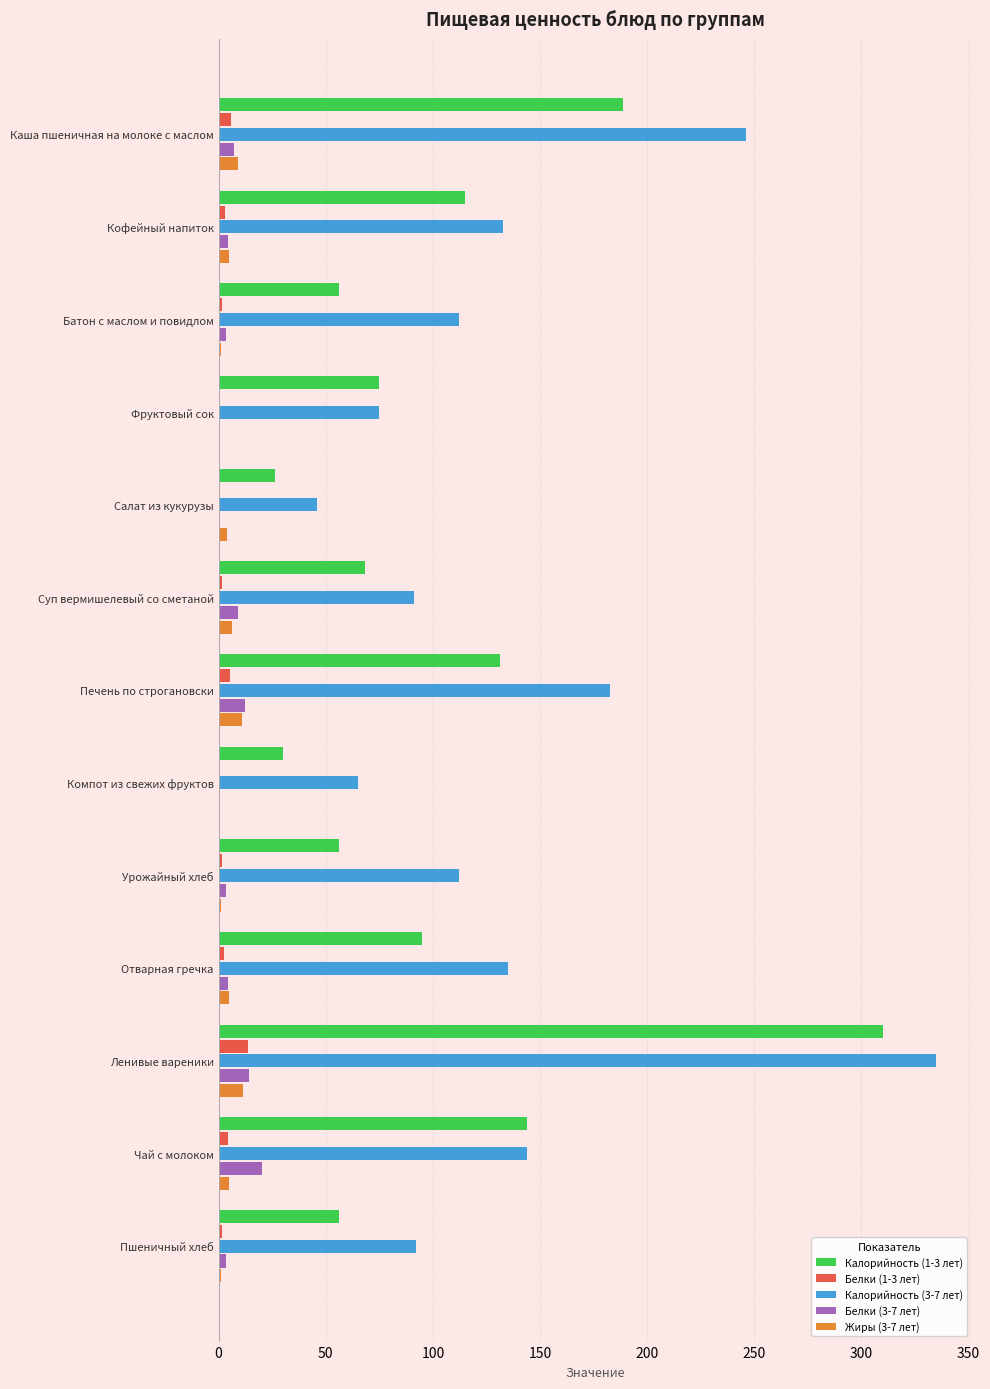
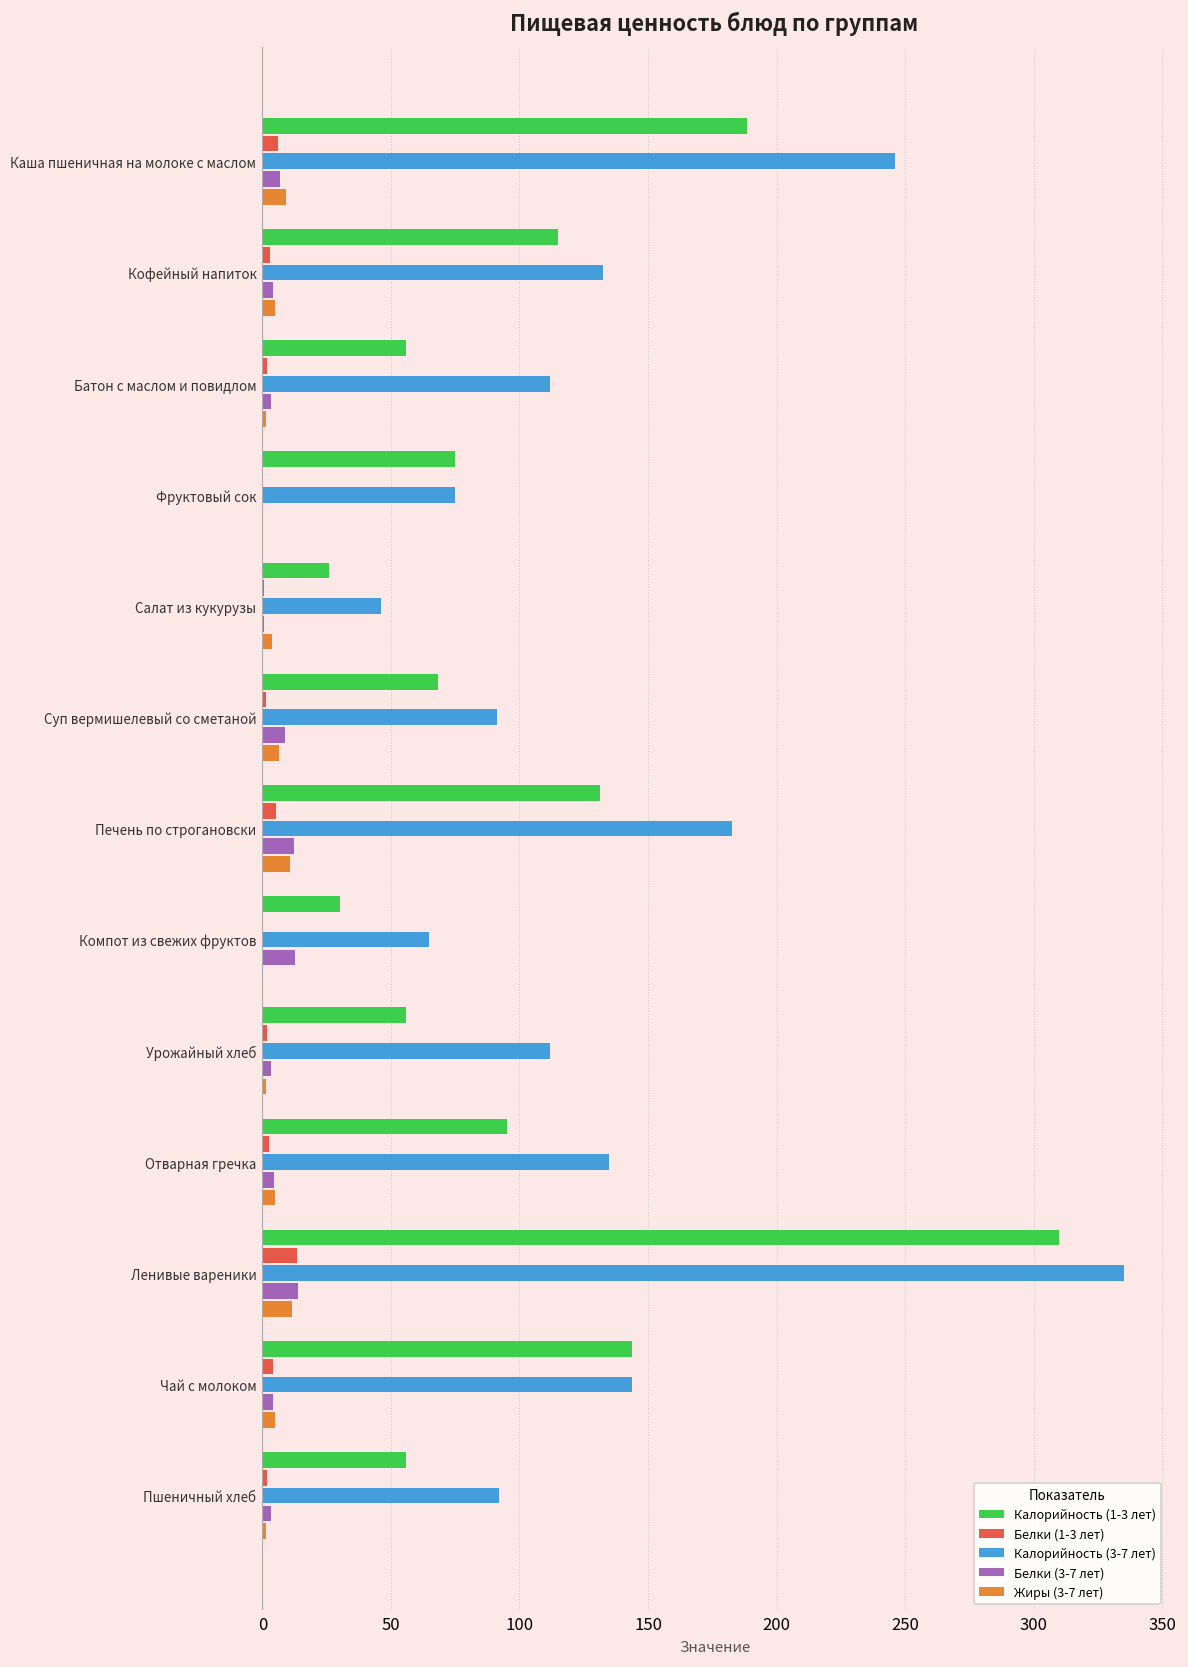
Белки (3-7 лет), Компот из свежих фруктов: 0 -> 13
Белки (3-7 лет), Чай с молоком: 20 -> 4
